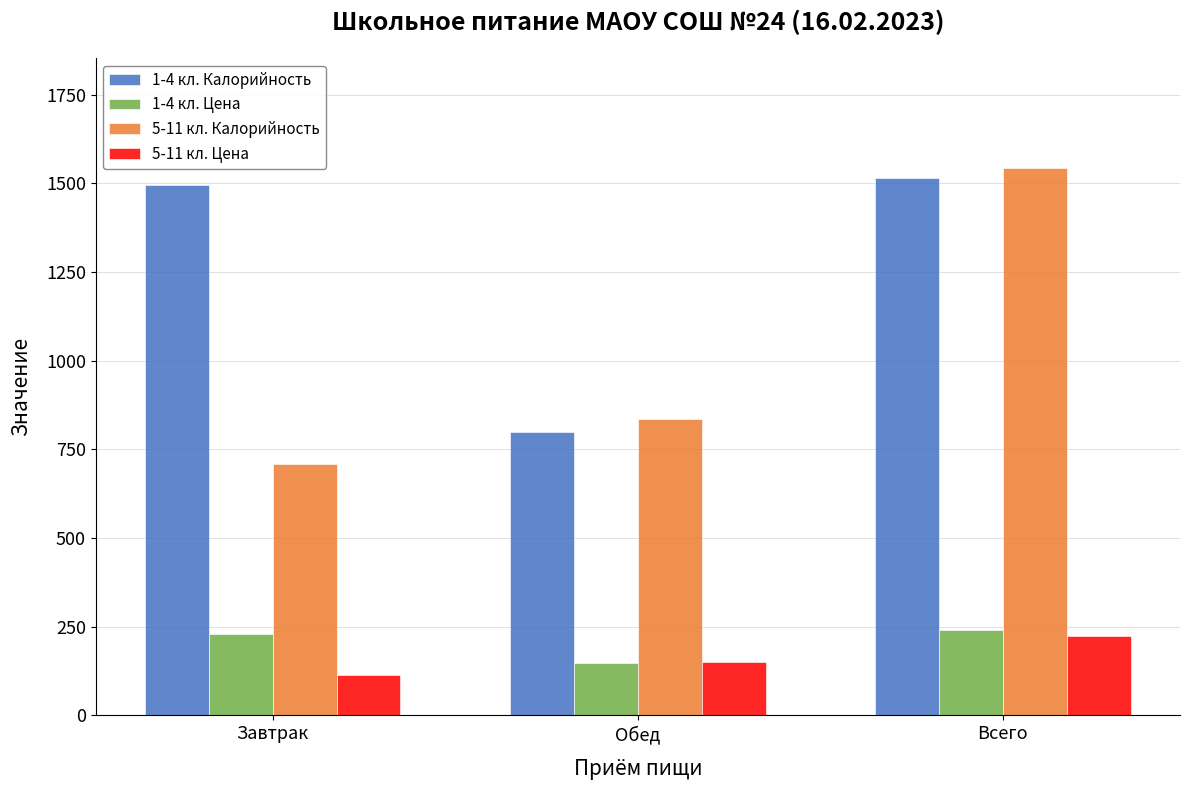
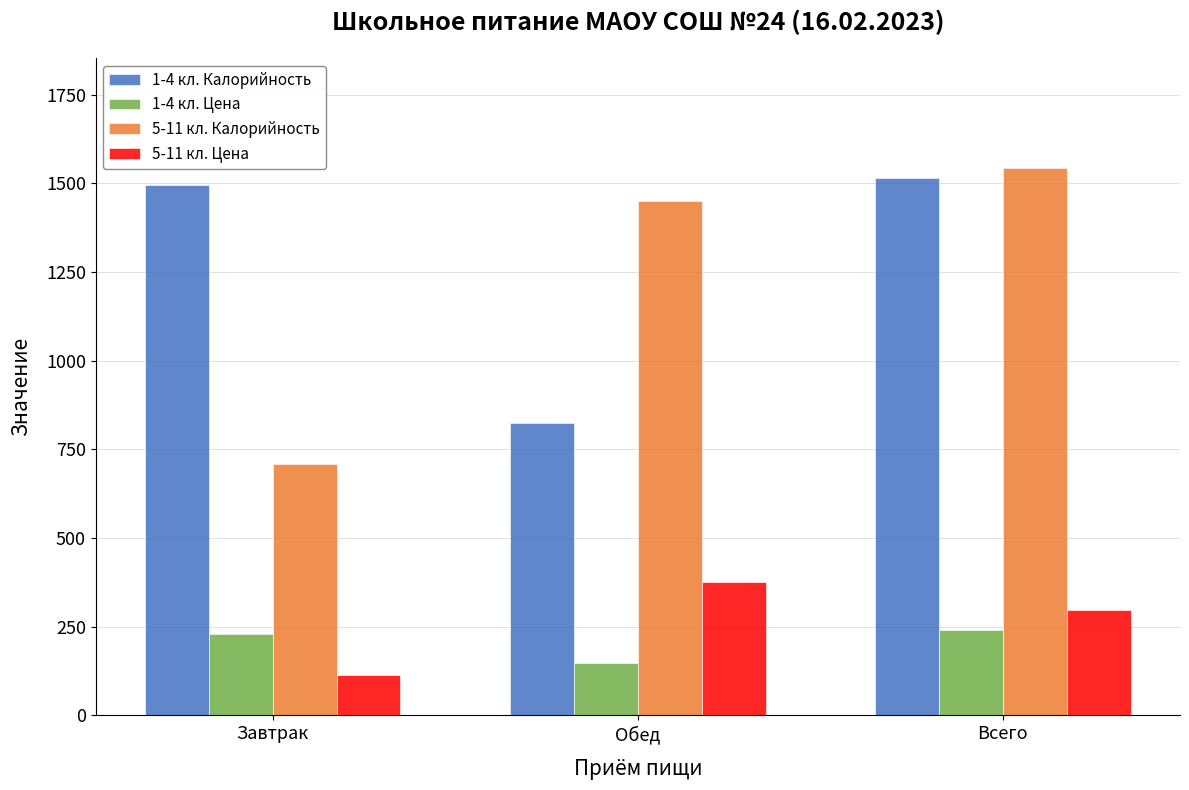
1-4 кл. Калорийность, Обед: 800 -> 830
5-11 кл. Калорийность, Обед: 840 -> 1450
5-11 кл. Цена, Обед: 150 -> 380
5-11 кл. Цена, Всего: 220 -> 300
